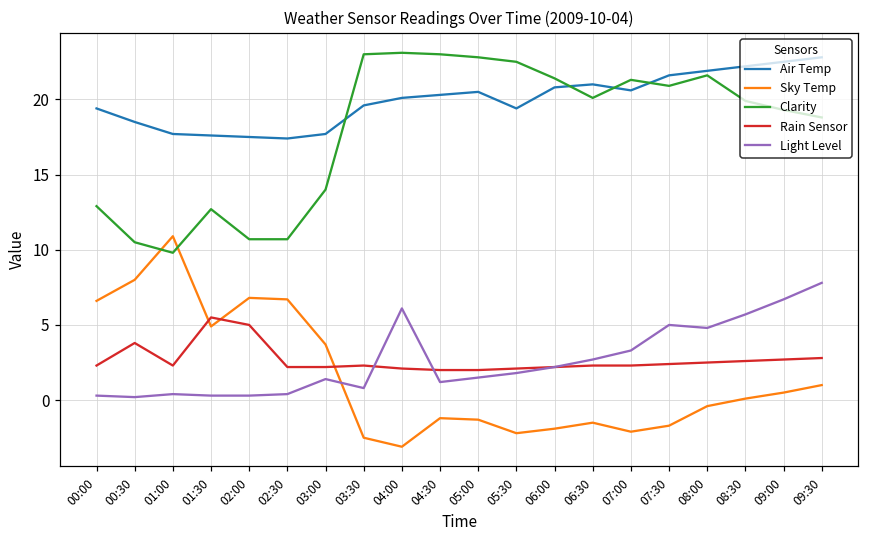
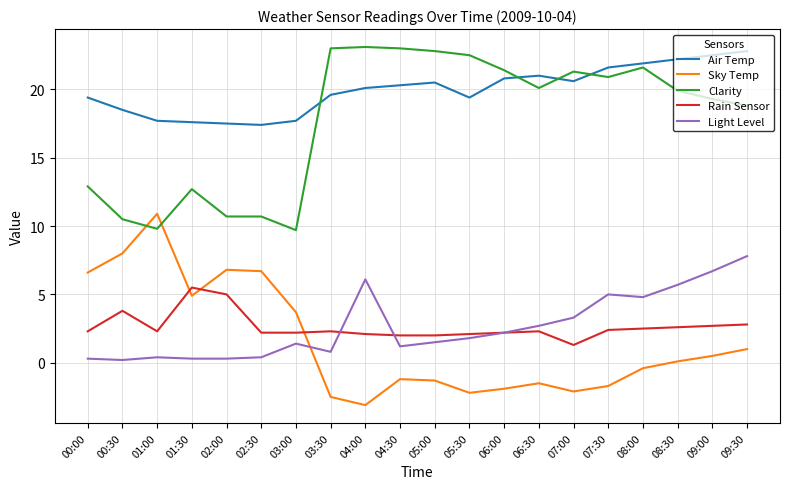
Clarity, 03:00: 14.0 -> 9.7
Rain Sensor, 07:00: 2.3 -> 1.3
